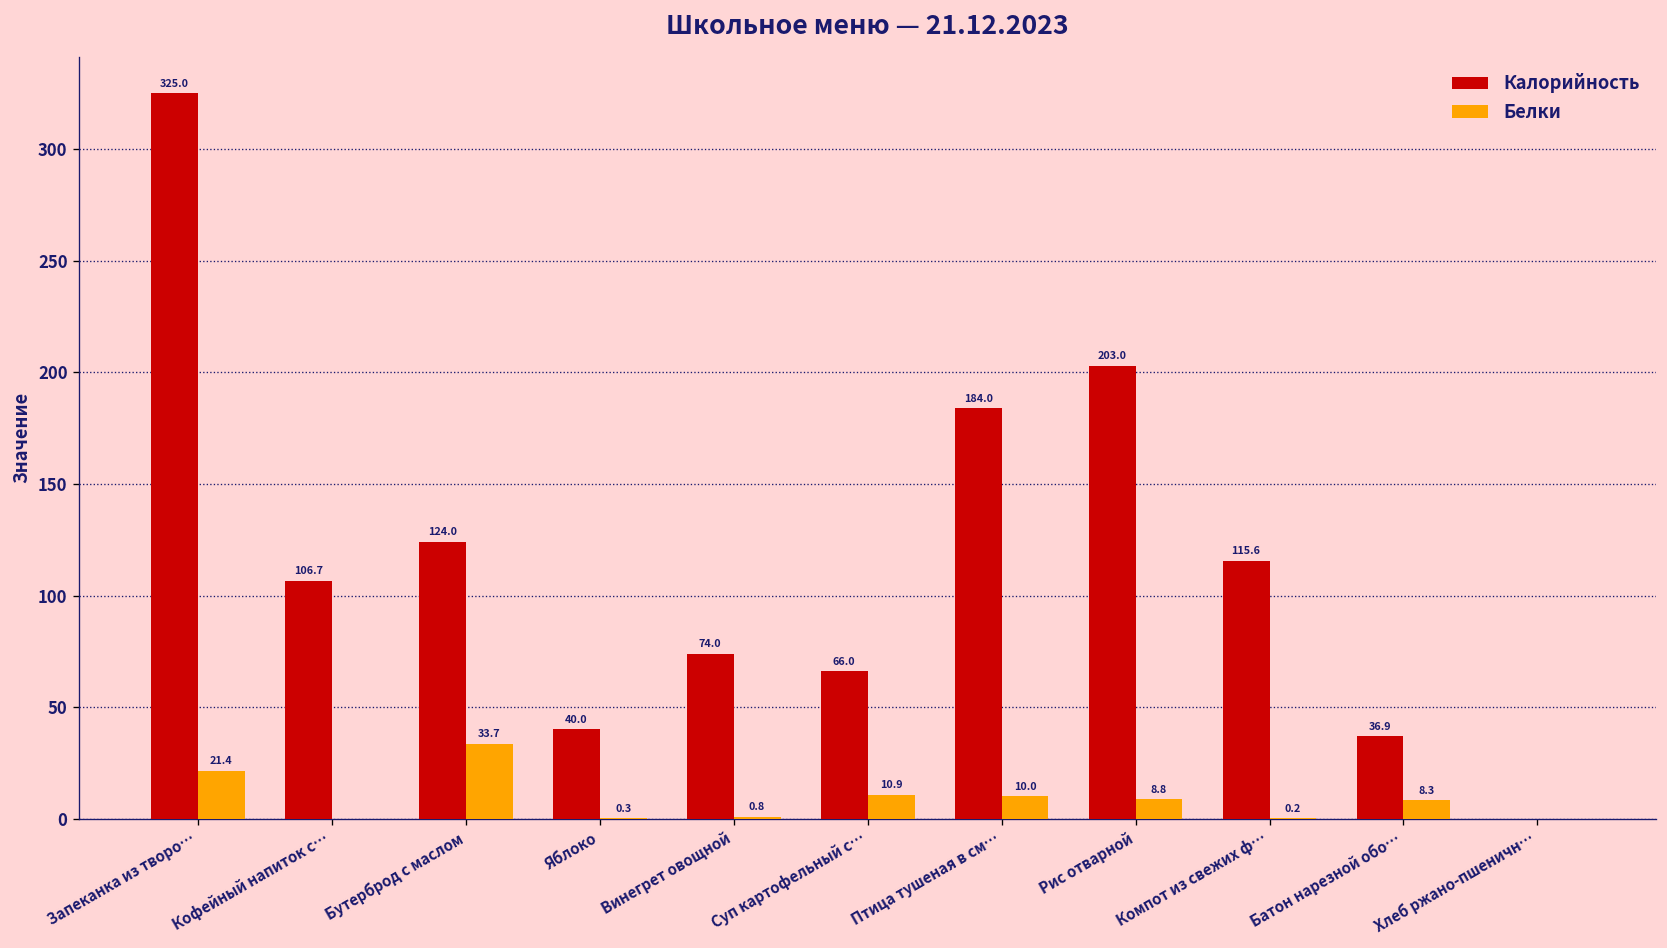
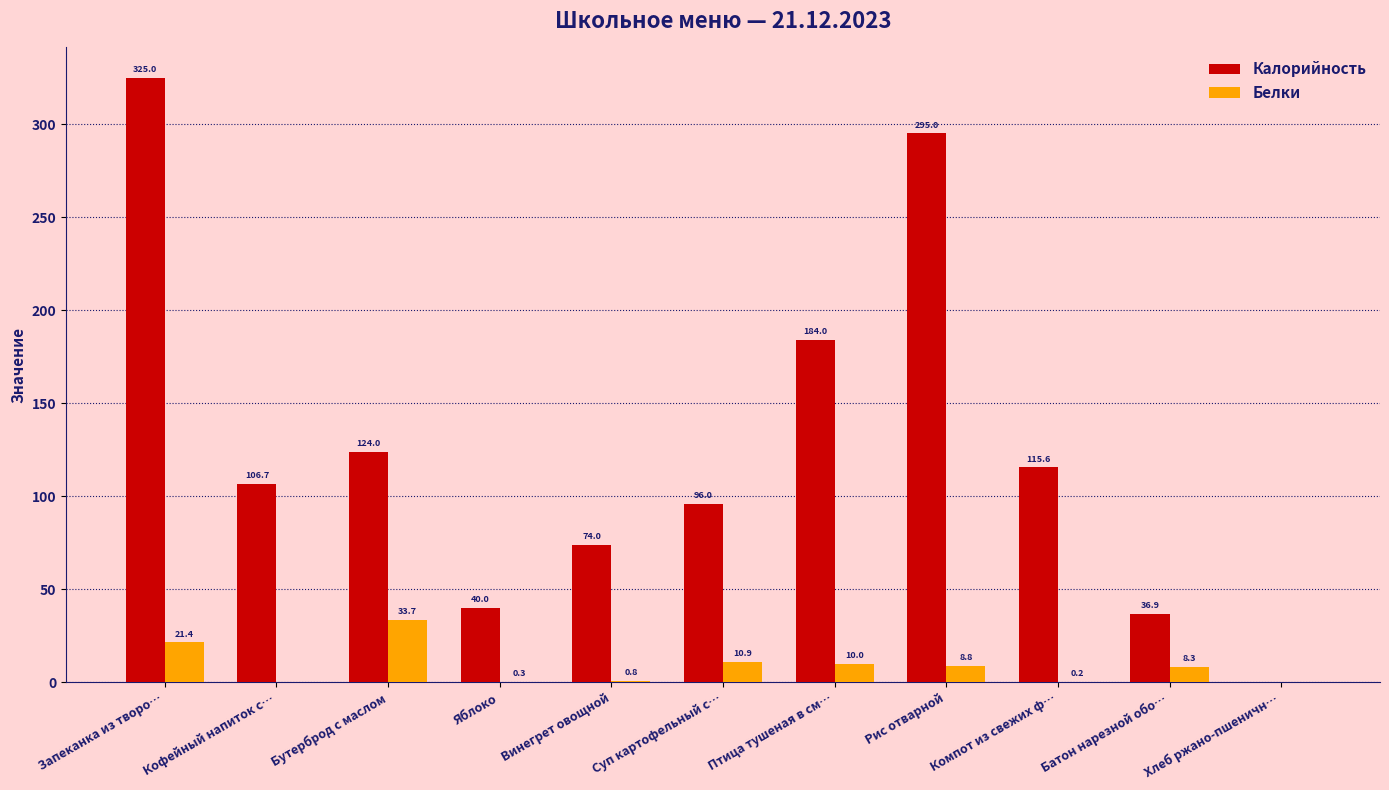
Калорийность, Суп картофельный с…: 66.0 -> 96.0
Калорийность, Рис отварной: 203.0 -> 295.0
